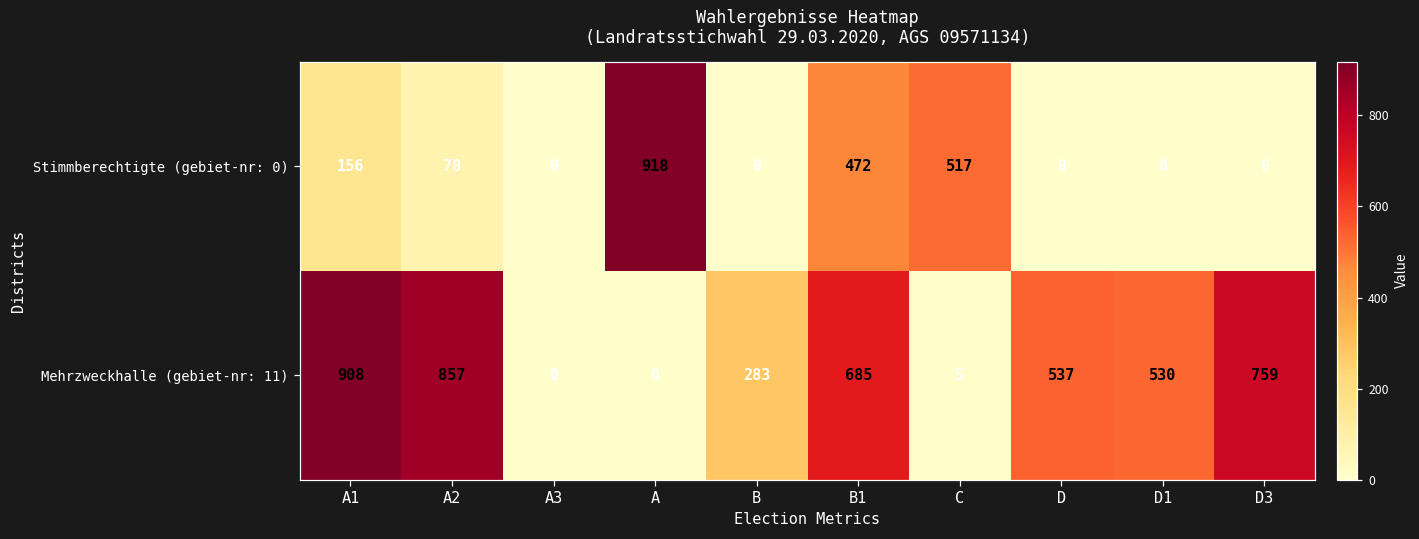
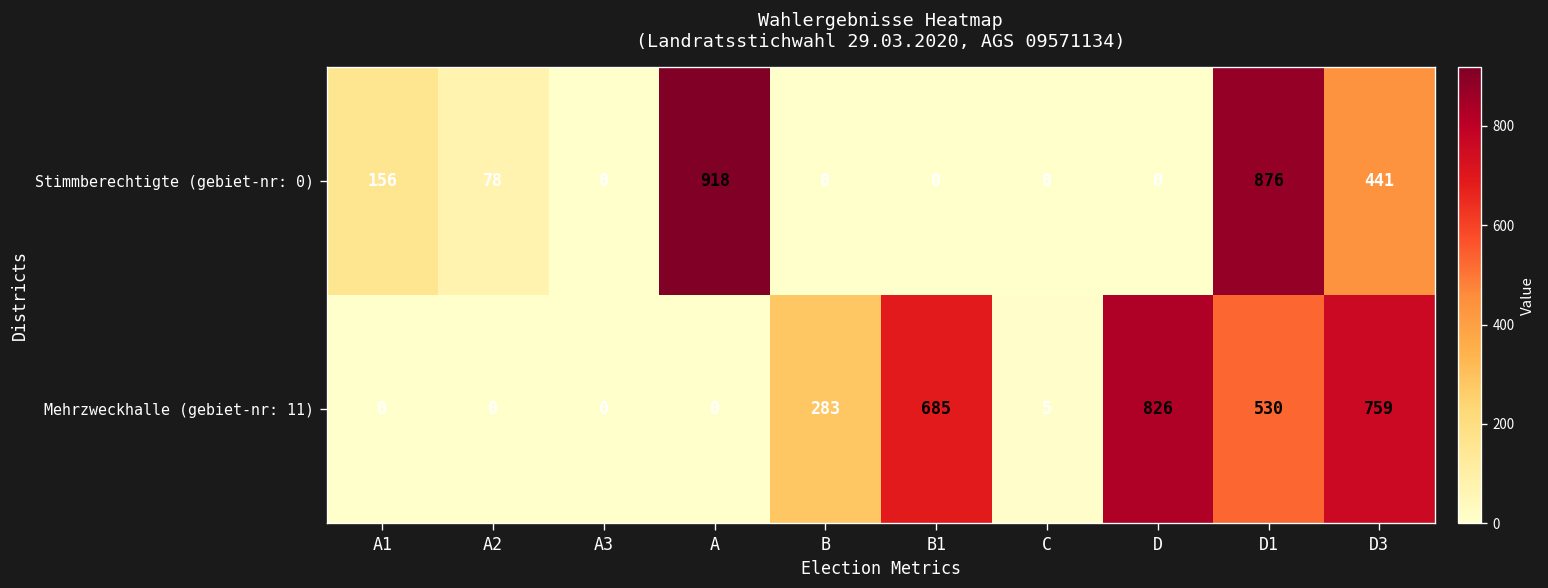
Stimmberechtigte (gebiet-nr: 0), B1: 472 -> 0
Stimmberechtigte (gebiet-nr: 0), C: 517 -> 0
Stimmberechtigte (gebiet-nr: 0), D1: 0 -> 876
Stimmberechtigte (gebiet-nr: 0), D3: 0 -> 441
Mehrzweckhalle (gebiet-nr: 11), A1: 908 -> 0
Mehrzweckhalle (gebiet-nr: 11), A2: 857 -> 0
Mehrzweckhalle (gebiet-nr: 11), D: 537 -> 826
